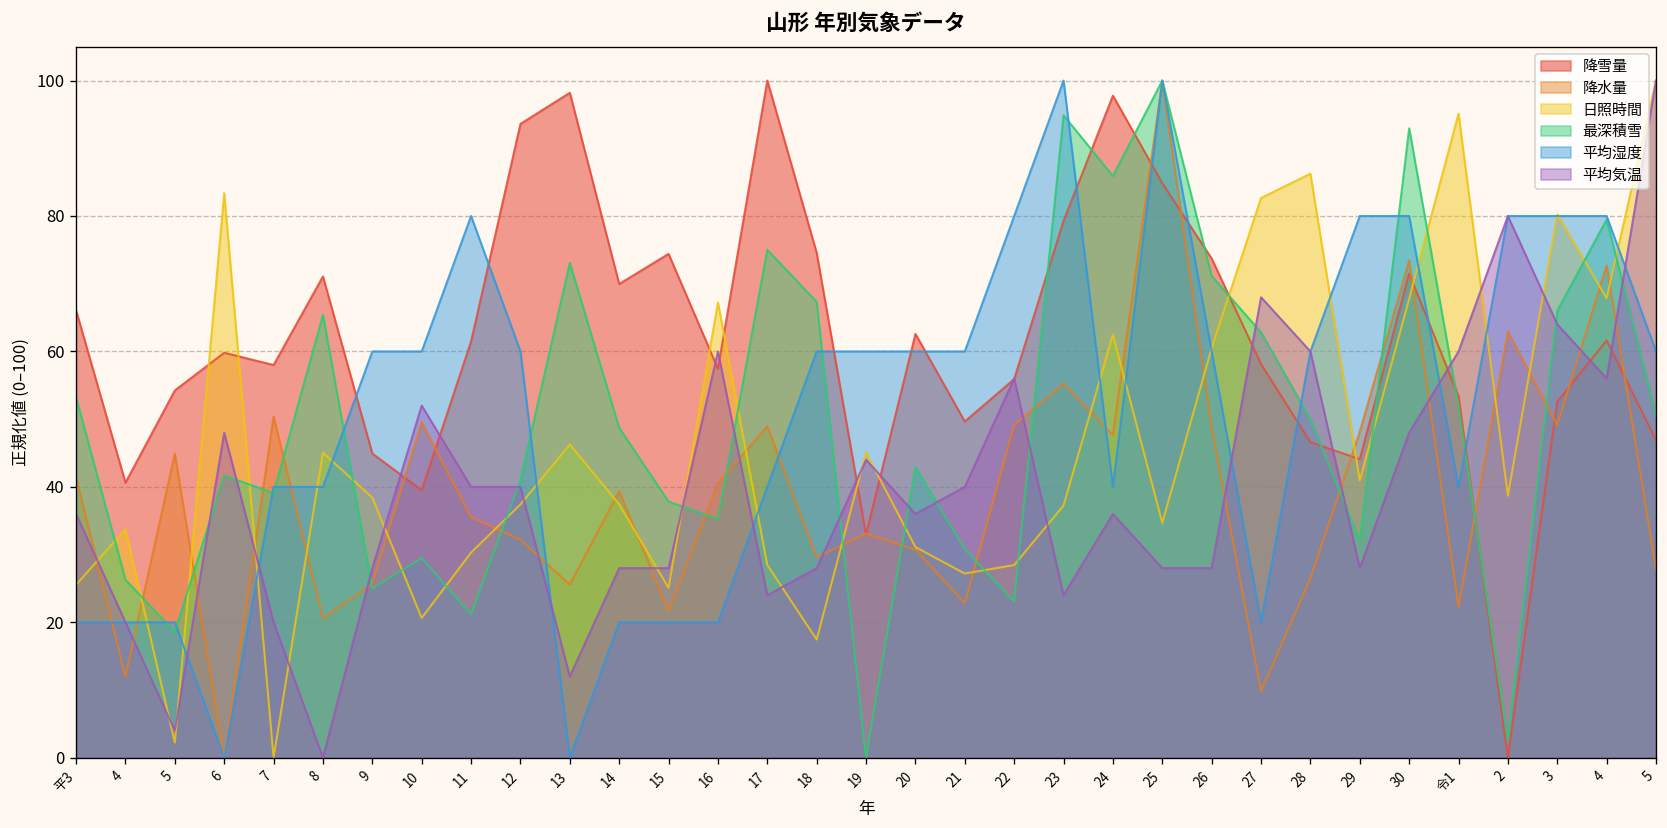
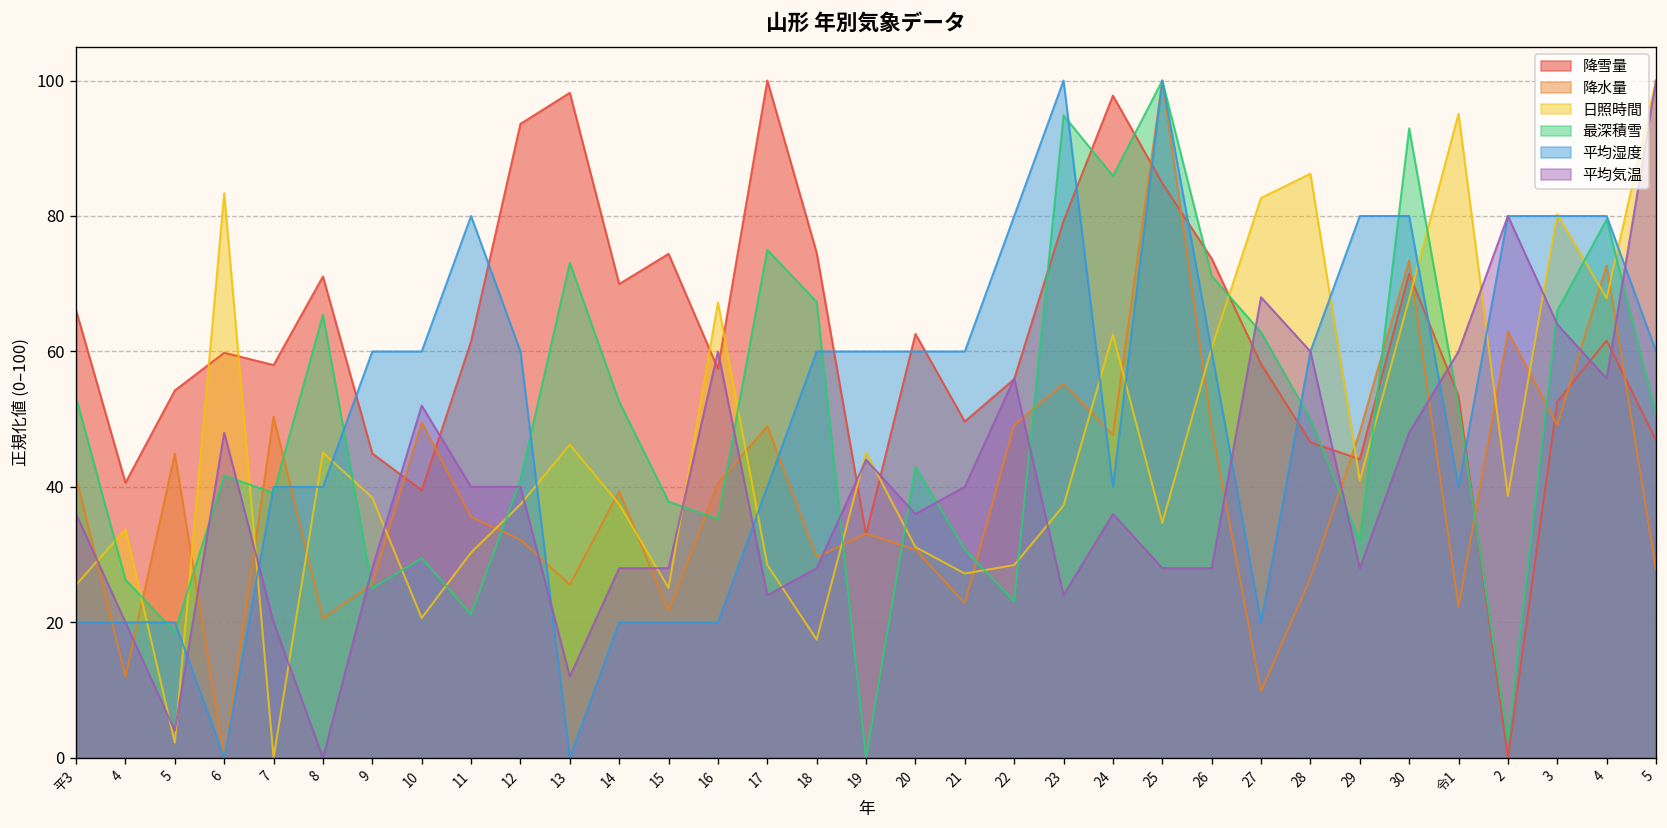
最深積雪, 14: 49 -> 53
